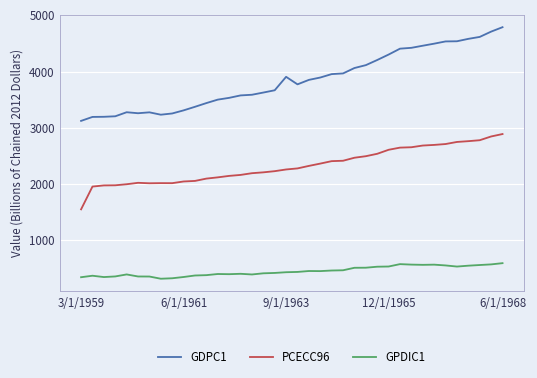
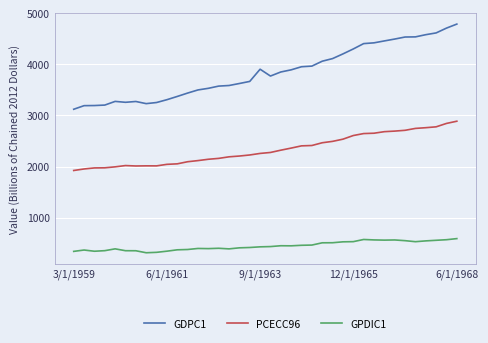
PCECC96, 3/1/1959: 1500 -> 1900
